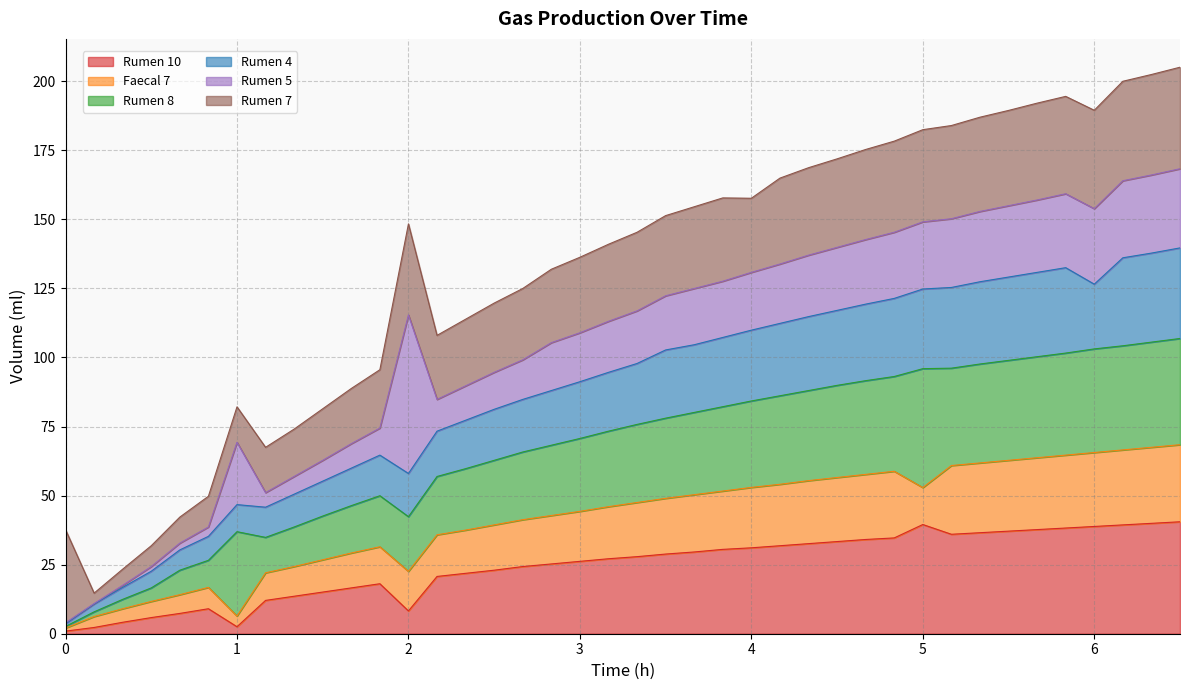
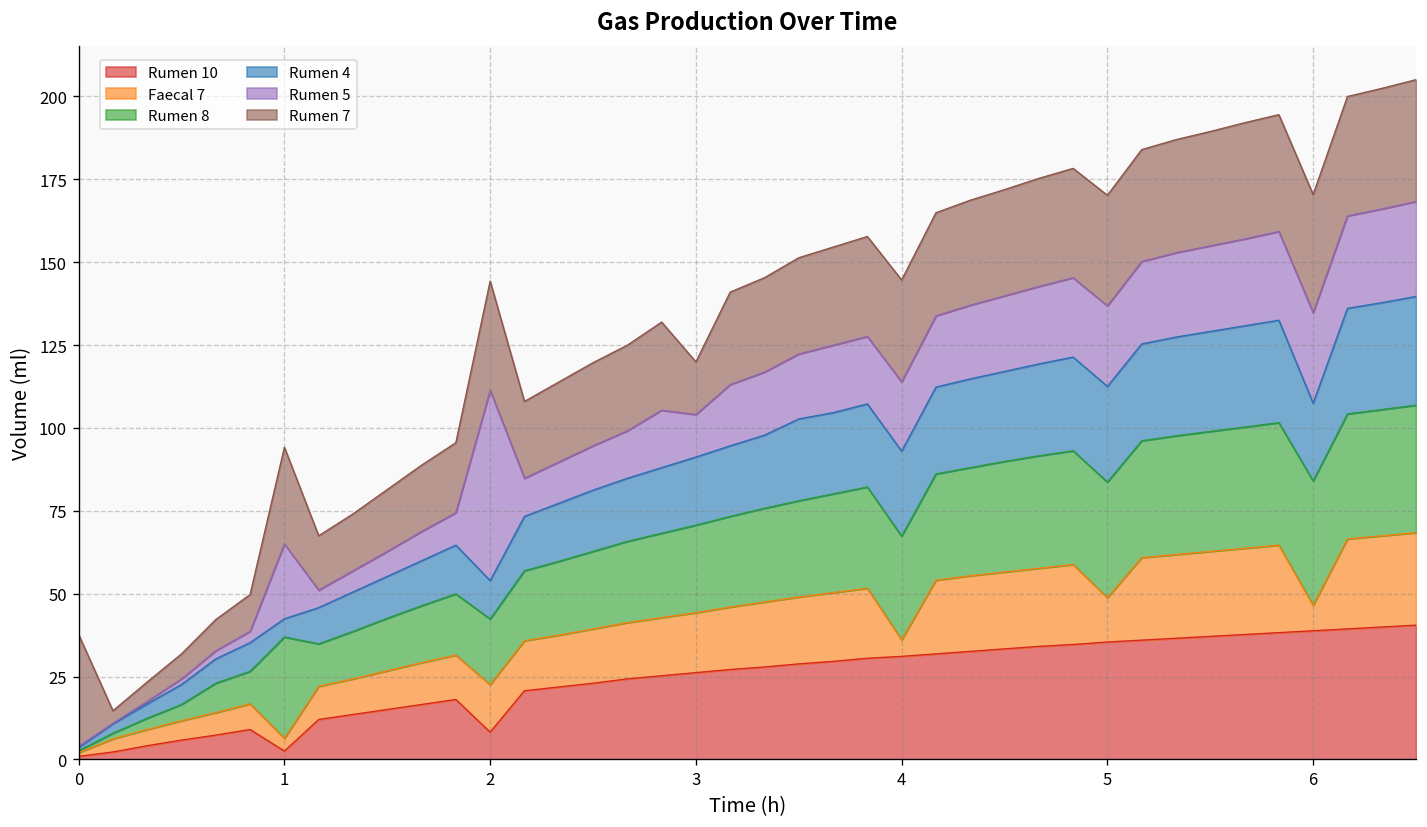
Rumen 4, 1: 10 -> 6
Rumen 7, 1: 13 -> 29
Rumen 4, 2: 16 -> 12
Rumen 5, 3: 18 -> 13
Rumen 7, 3: 27 -> 16
Faecal 7, 4: 22 -> 5
Rumen 7, 4: 27 -> 31
Rumen 10, 5: 40 -> 35
Rumen 8, 5: 43 -> 35
Faecal 7, 6: 27 -> 8
